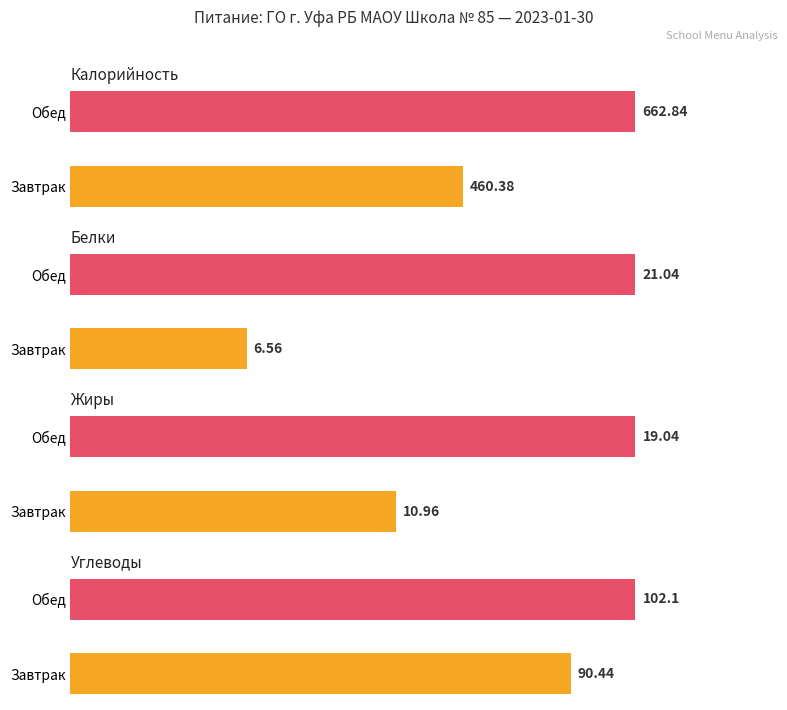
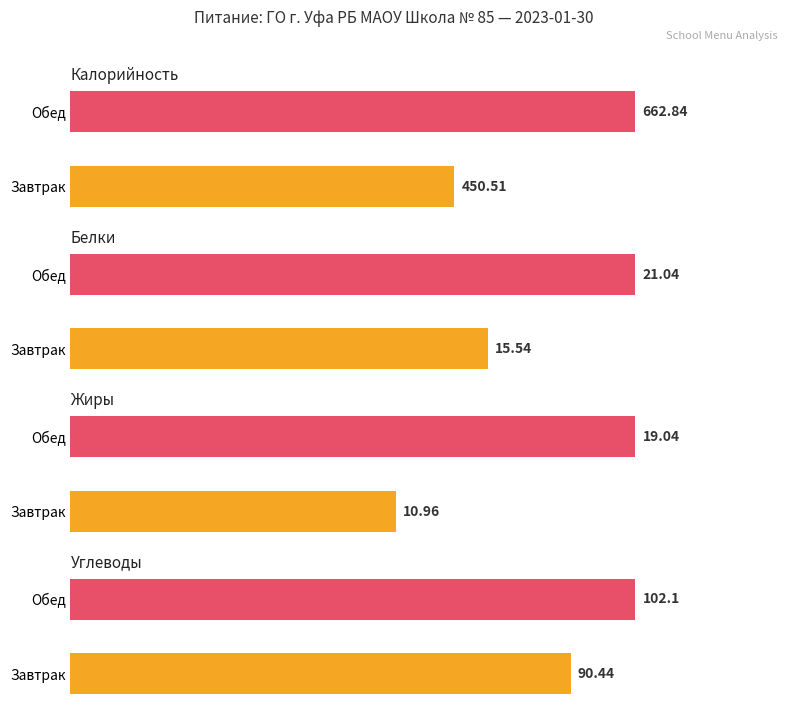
Калорийность, Завтрак: 460.38 -> 450.51
Белки, Завтрак: 6.56 -> 15.54
